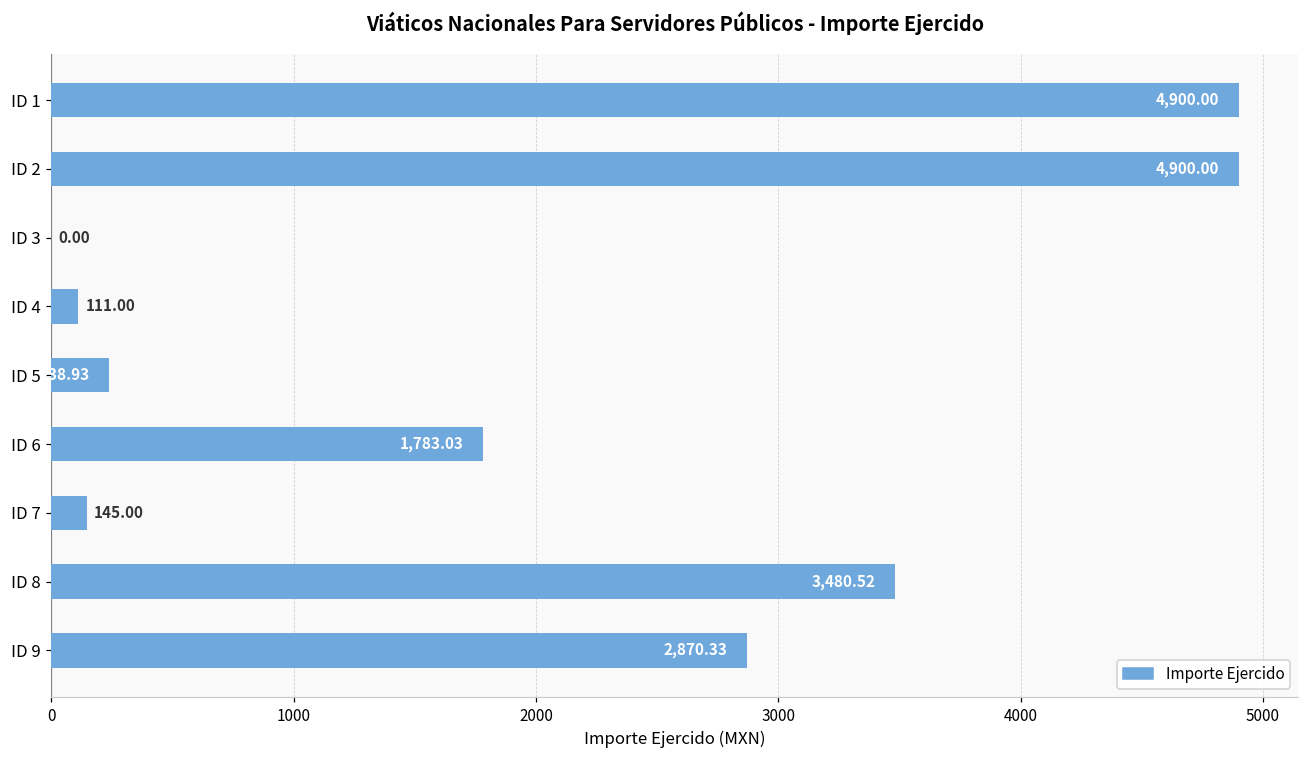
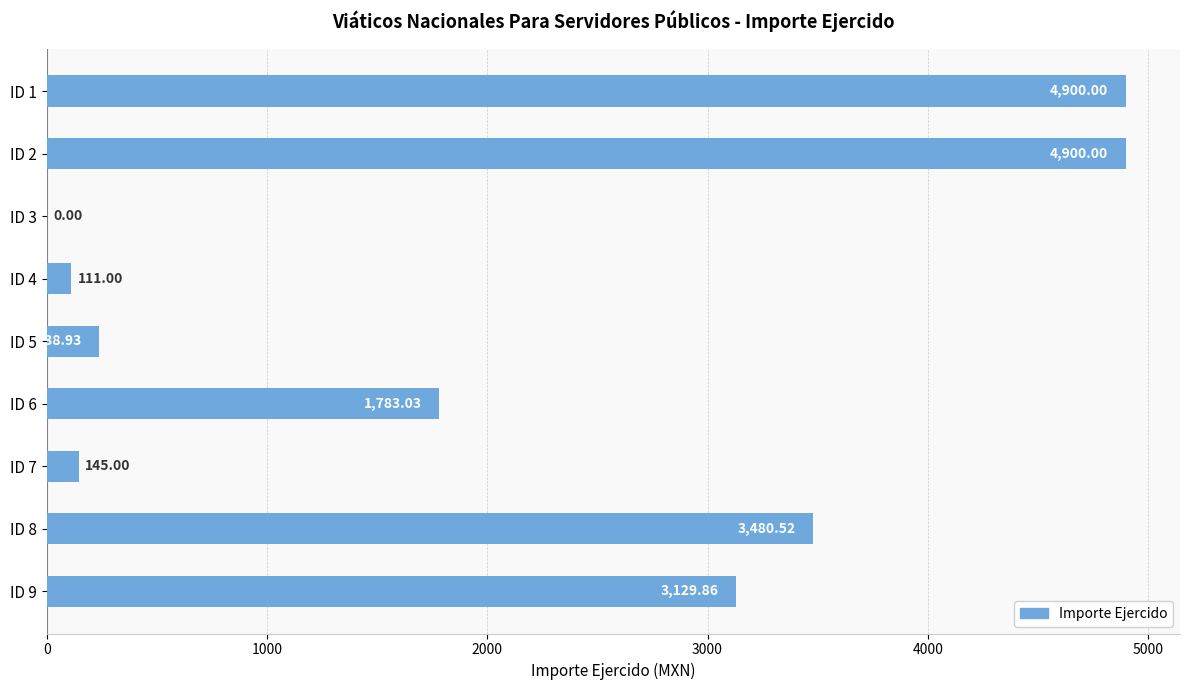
ID 9: 2,870.33 -> 3,129.86
